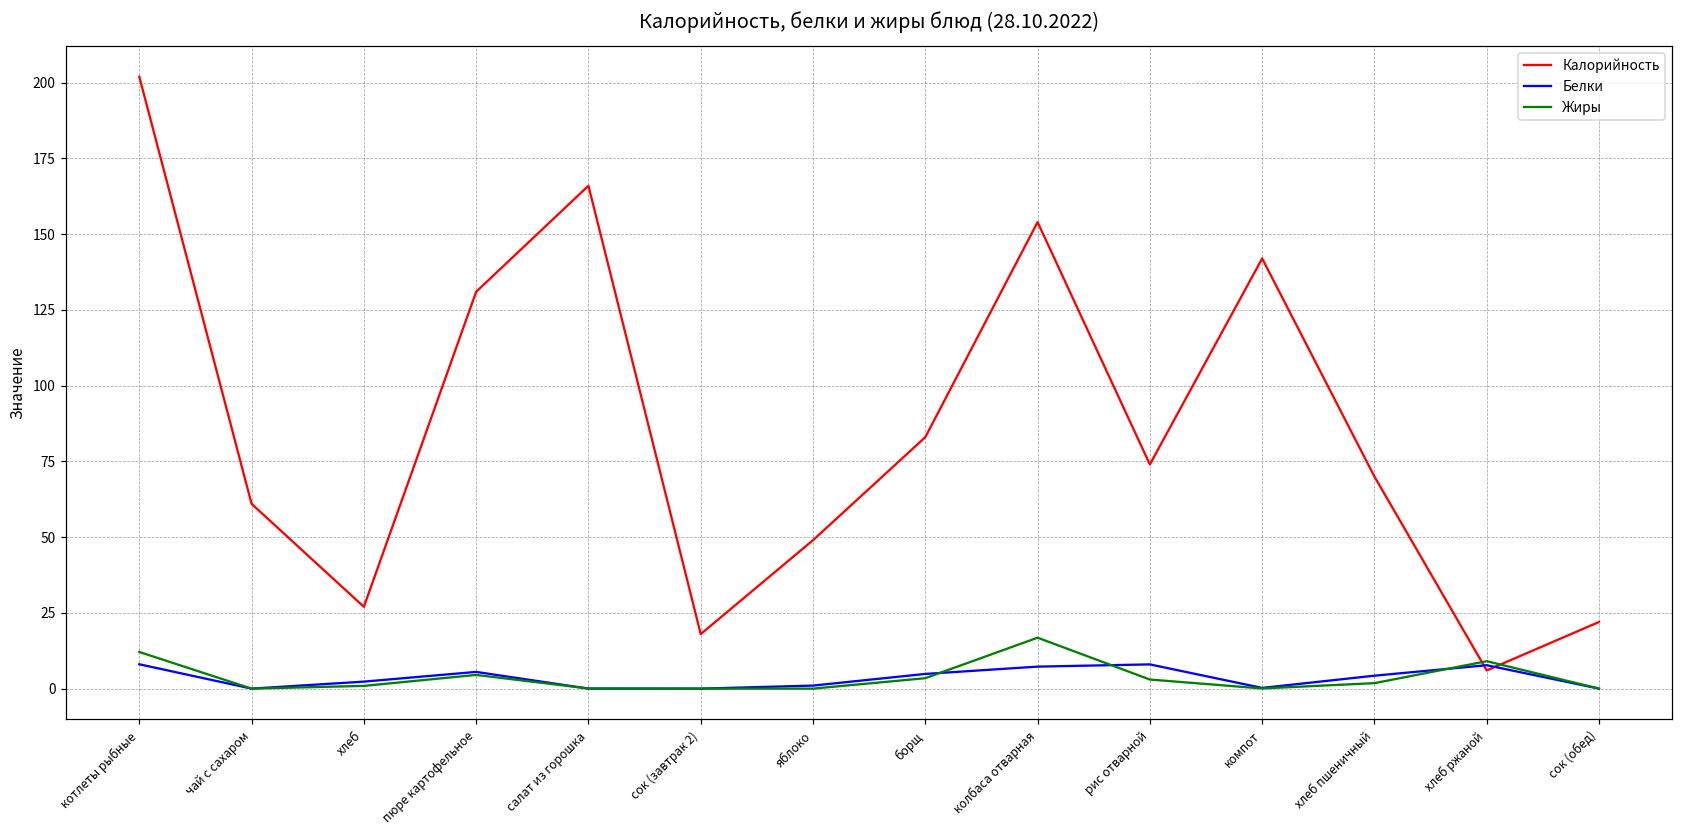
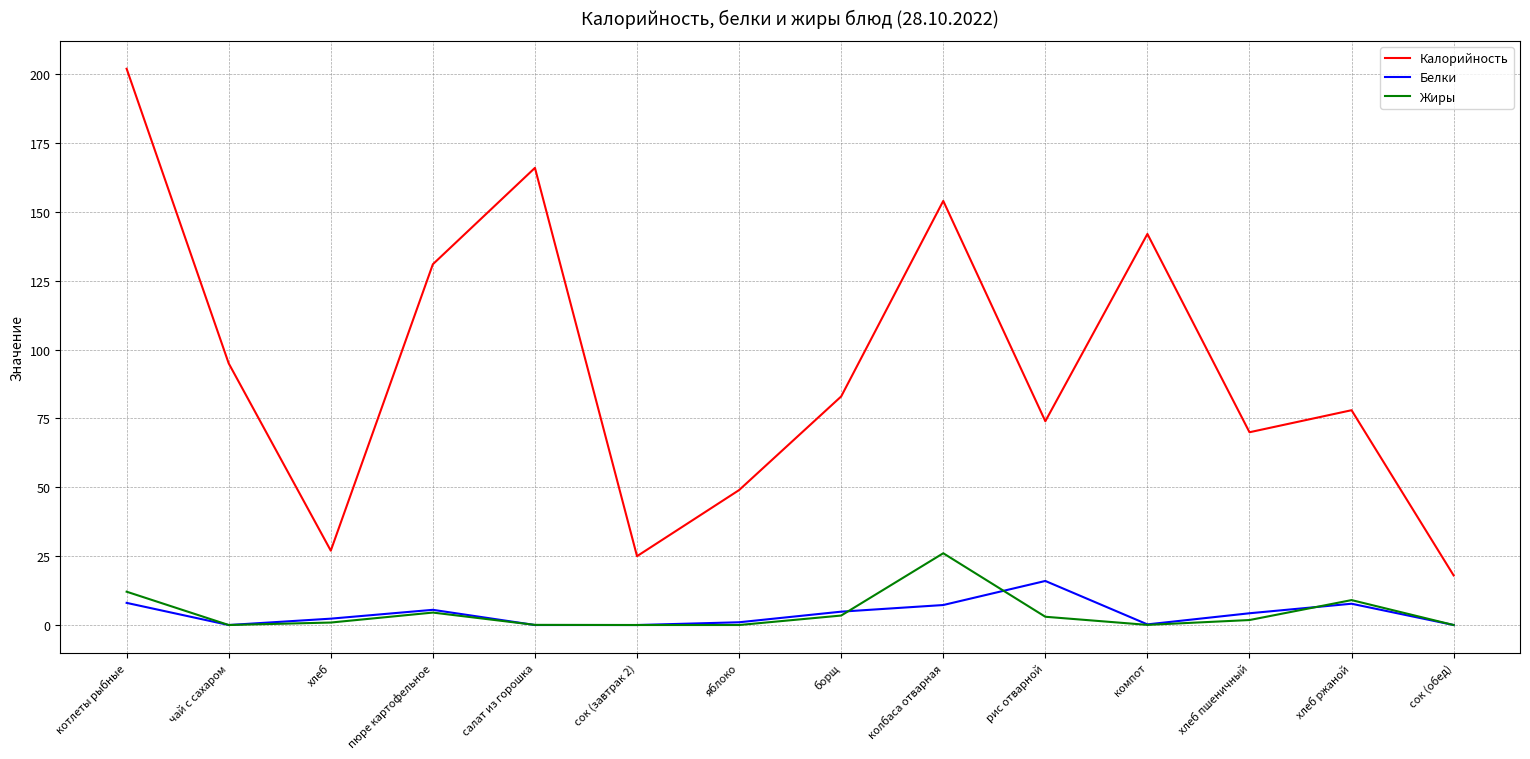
Калорийность, чай с сахаром: 61 -> 95
Калорийность, сок (завтрак 2): 18 -> 25
Жиры, колбаса отварная: 17 -> 26
Белки, рис отварной: 8 -> 16
Калорийность, хлеб ржаной: 6 -> 78
Калорийность, сок (обед): 22 -> 18
